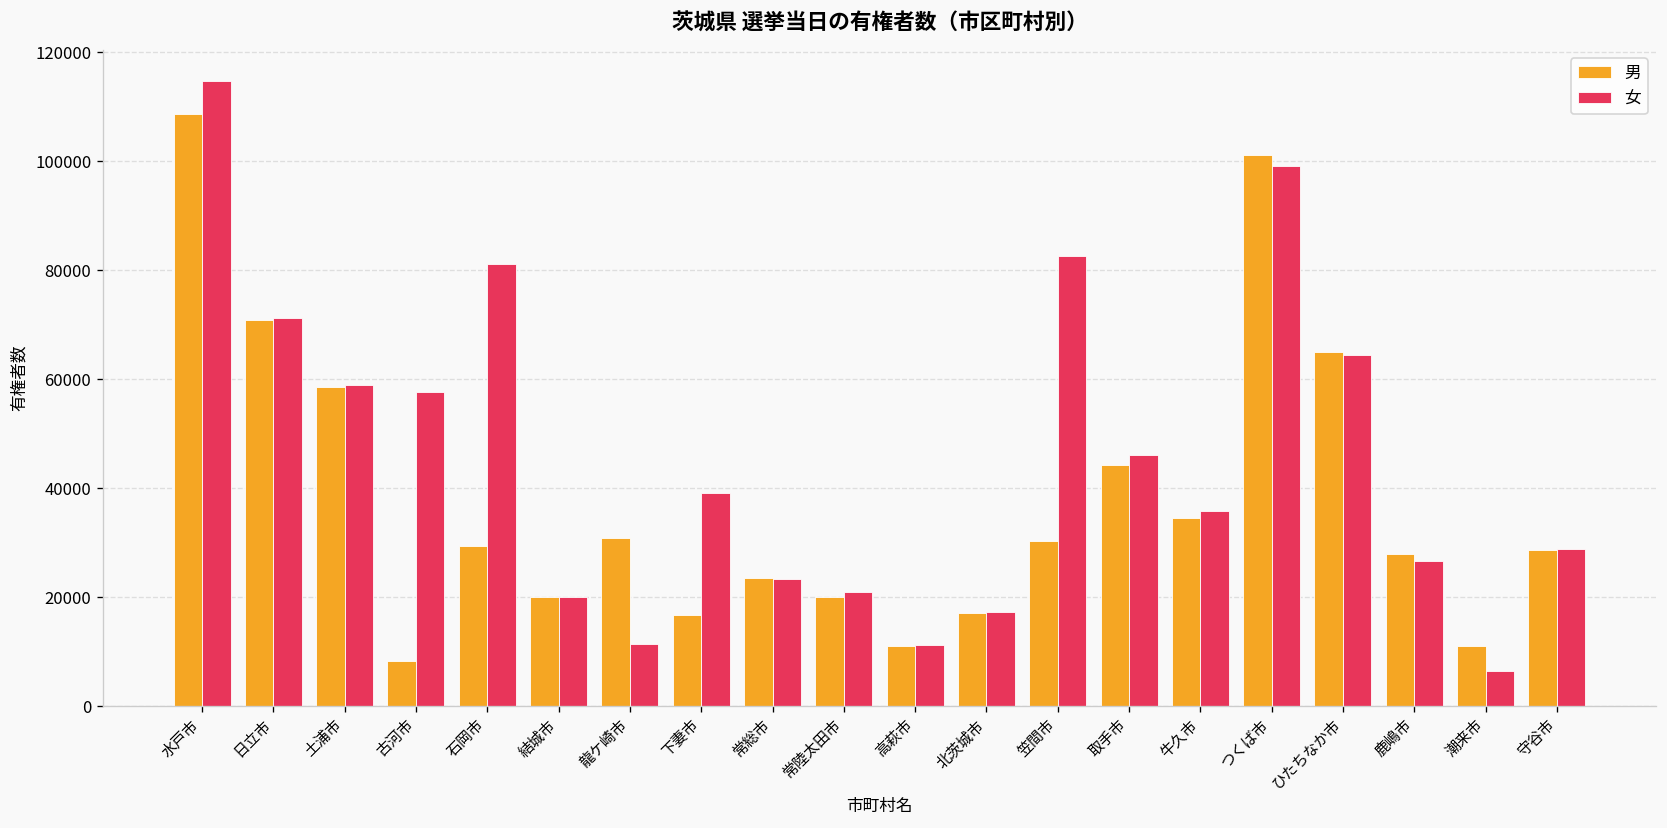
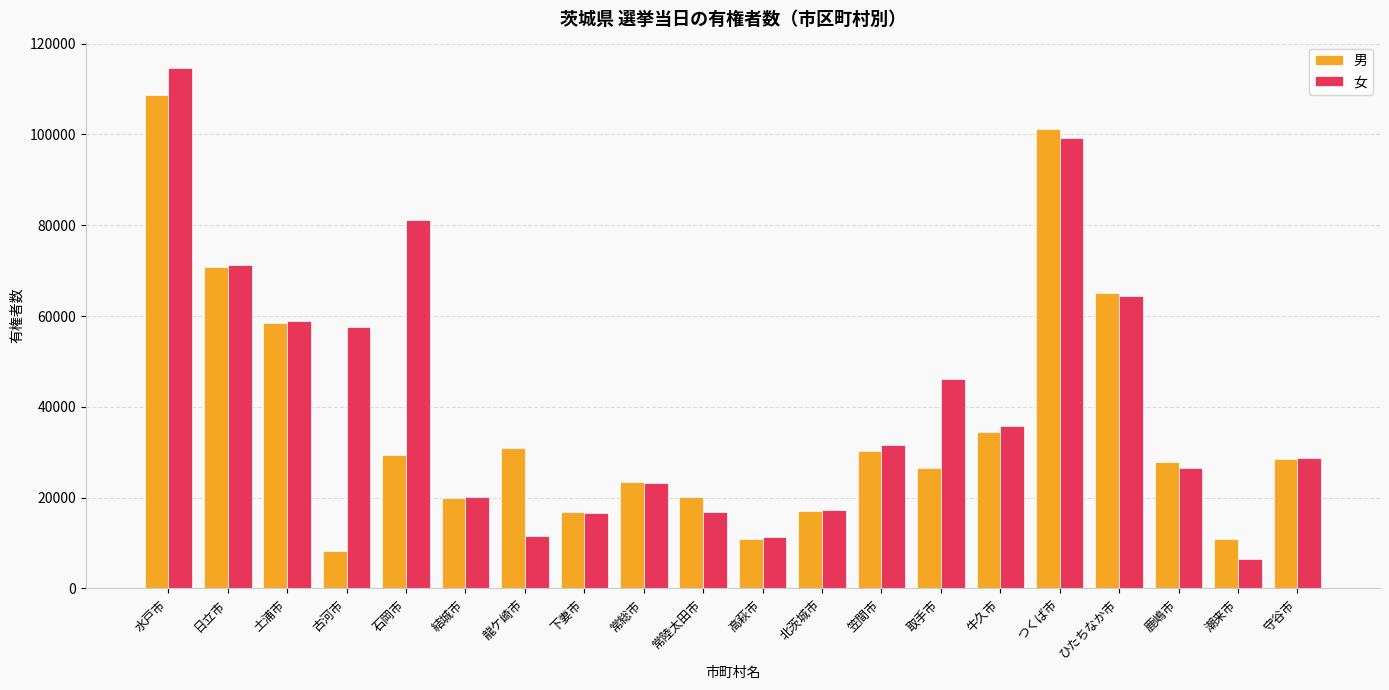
女, 下妻市: 39000 -> 17000
女, 常陸太田市: 21000 -> 17000
女, 笠間市: 83000 -> 32000
男, 取手市: 44000 -> 27000
